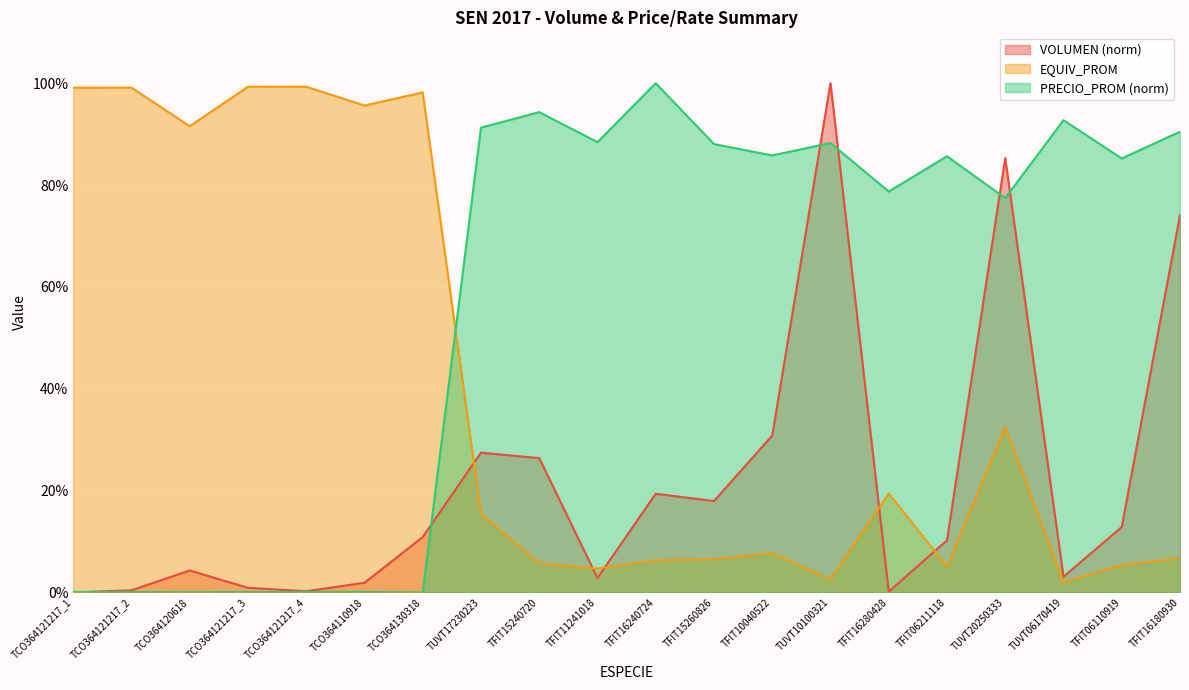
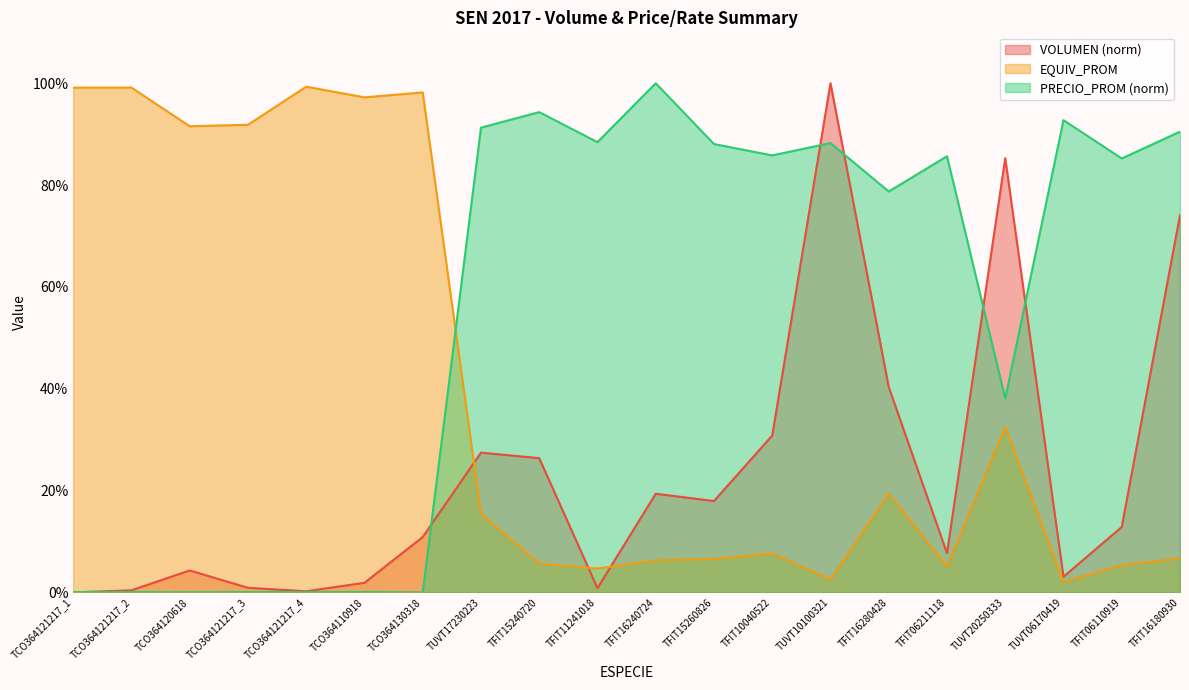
EQUIV_PROM, TCO364121217_3: 99% -> 92%
EQUIV_PROM, TCO364110918: 96% -> 97%
VOLUMEN (norm), TFIT11241018: 3% -> 1%
VOLUMEN (norm), TFIT16280428: 0% -> 40%
VOLUMEN (norm), TFIT06211118: 10% -> 8%
PRECIO_PROM (norm), TUVT20250333: 77% -> 38%
